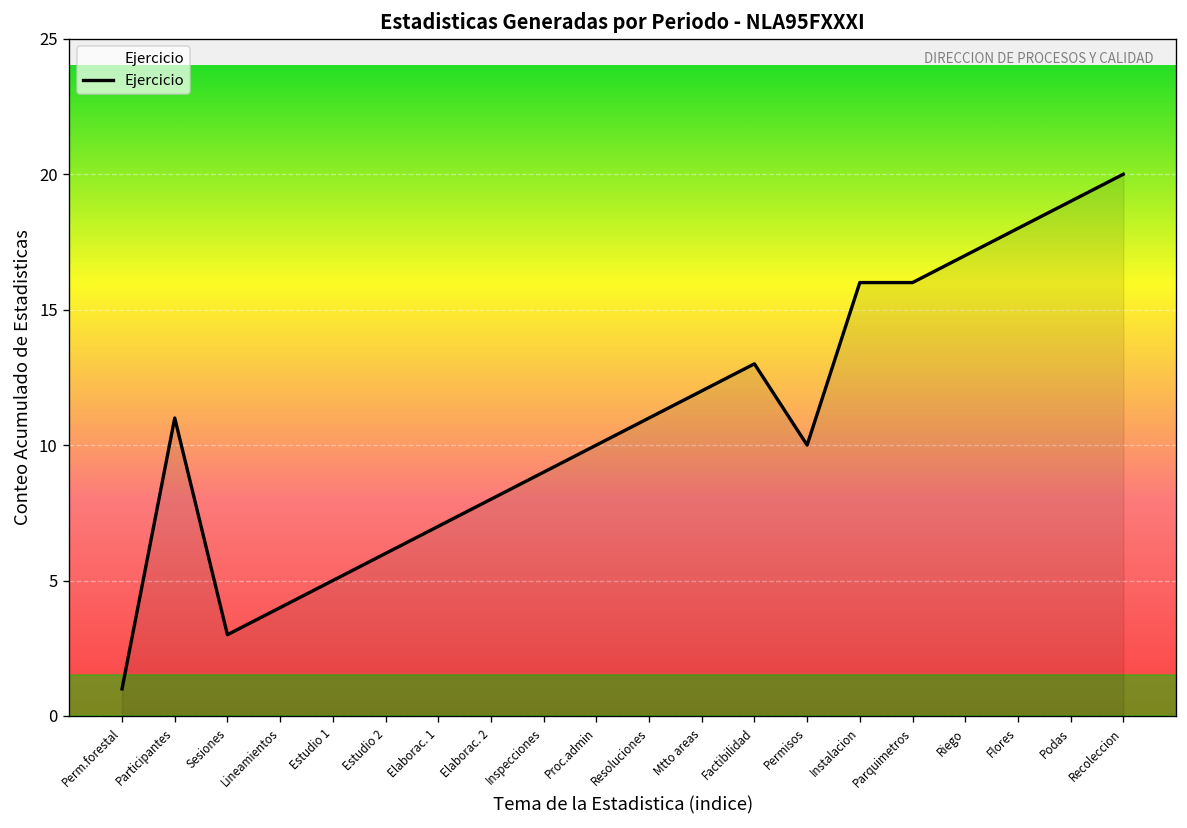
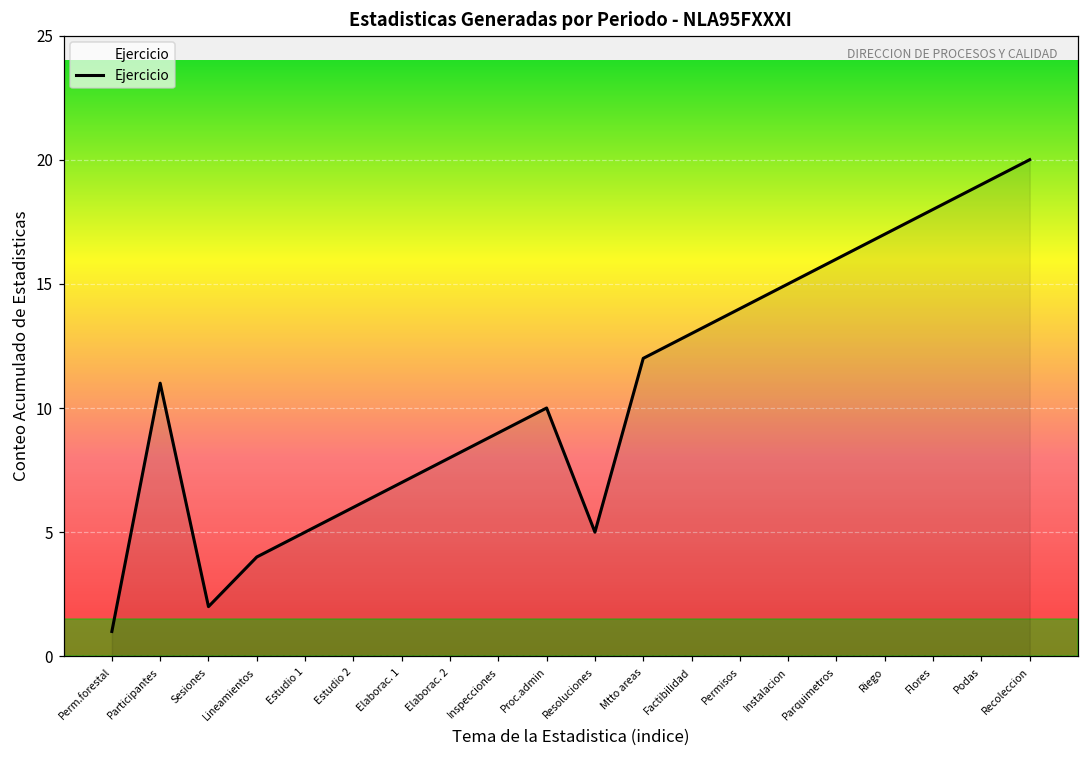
Sesiones: 3 -> 2
Resoluciones: 11 -> 5
Permisos: 10 -> 14
Instalacion: 16 -> 15
